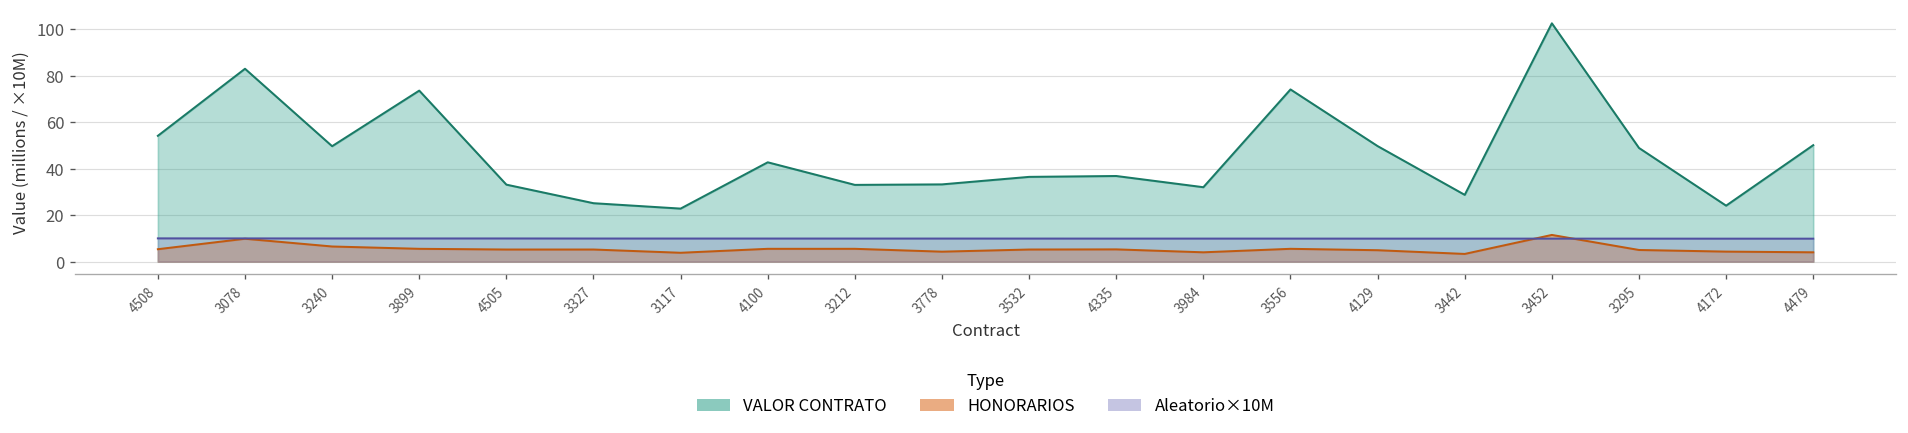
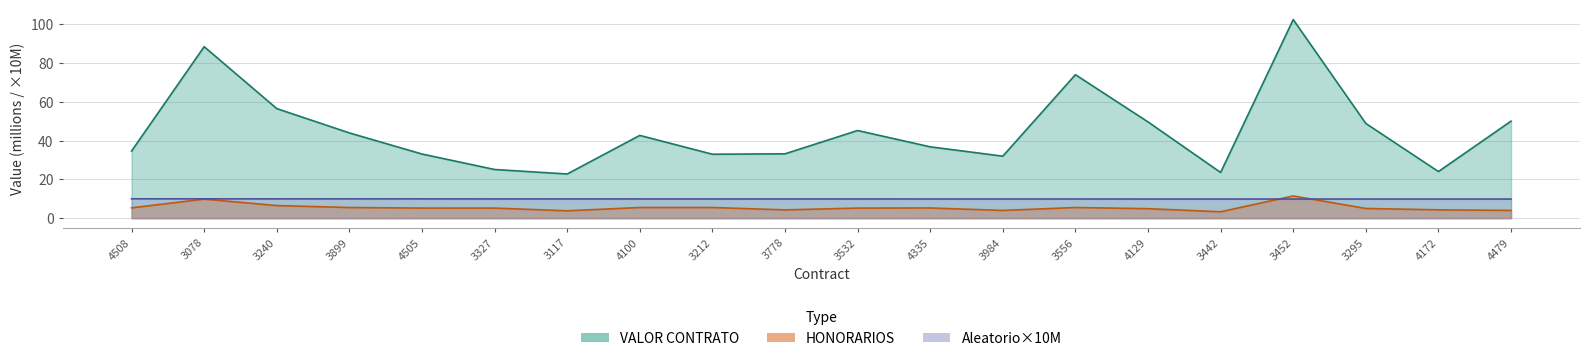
VALOR CONTRATO, 4508: 54 -> 35
VALOR CONTRATO, 3078: 83 -> 89
VALOR CONTRATO, 3240: 50 -> 57
VALOR CONTRATO, 3899: 74 -> 44
VALOR CONTRATO, 3532: 36 -> 45
VALOR CONTRATO, 3442: 29 -> 24
